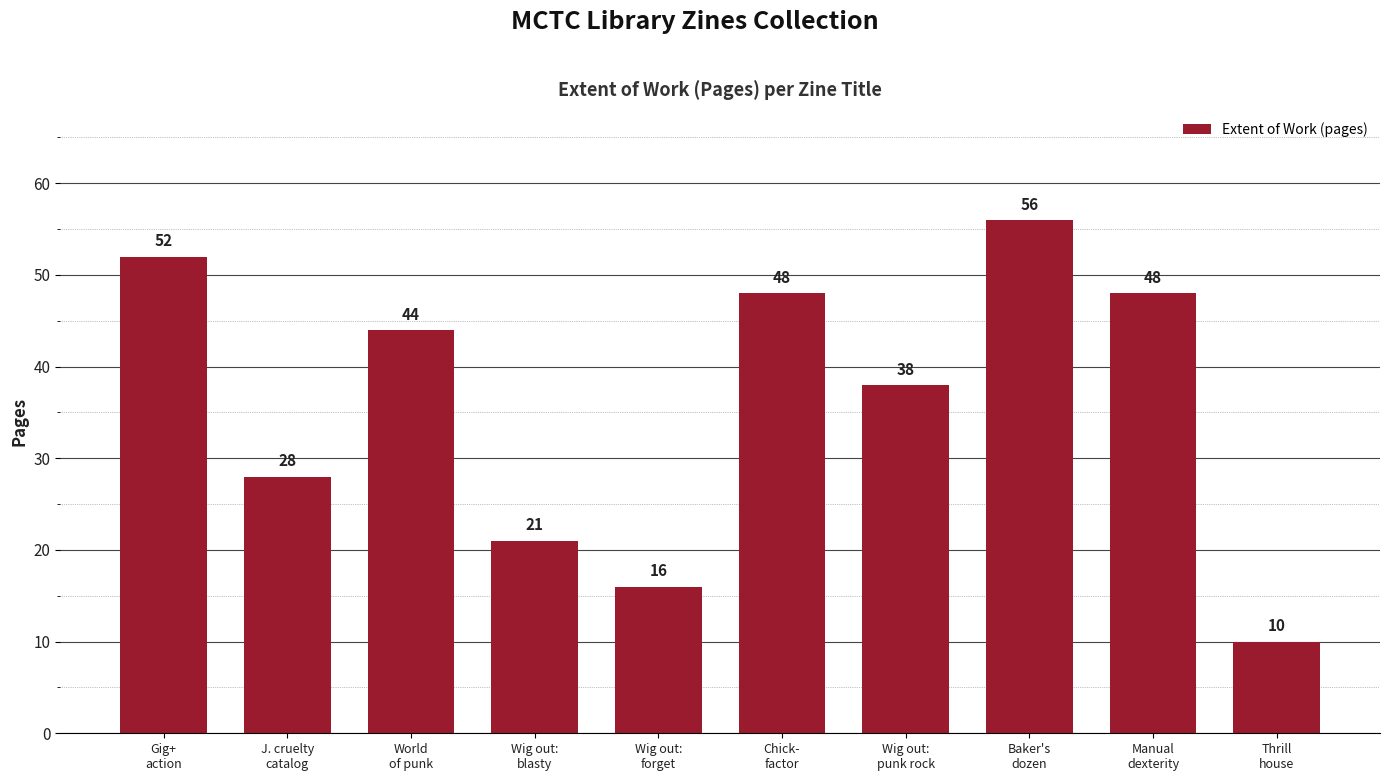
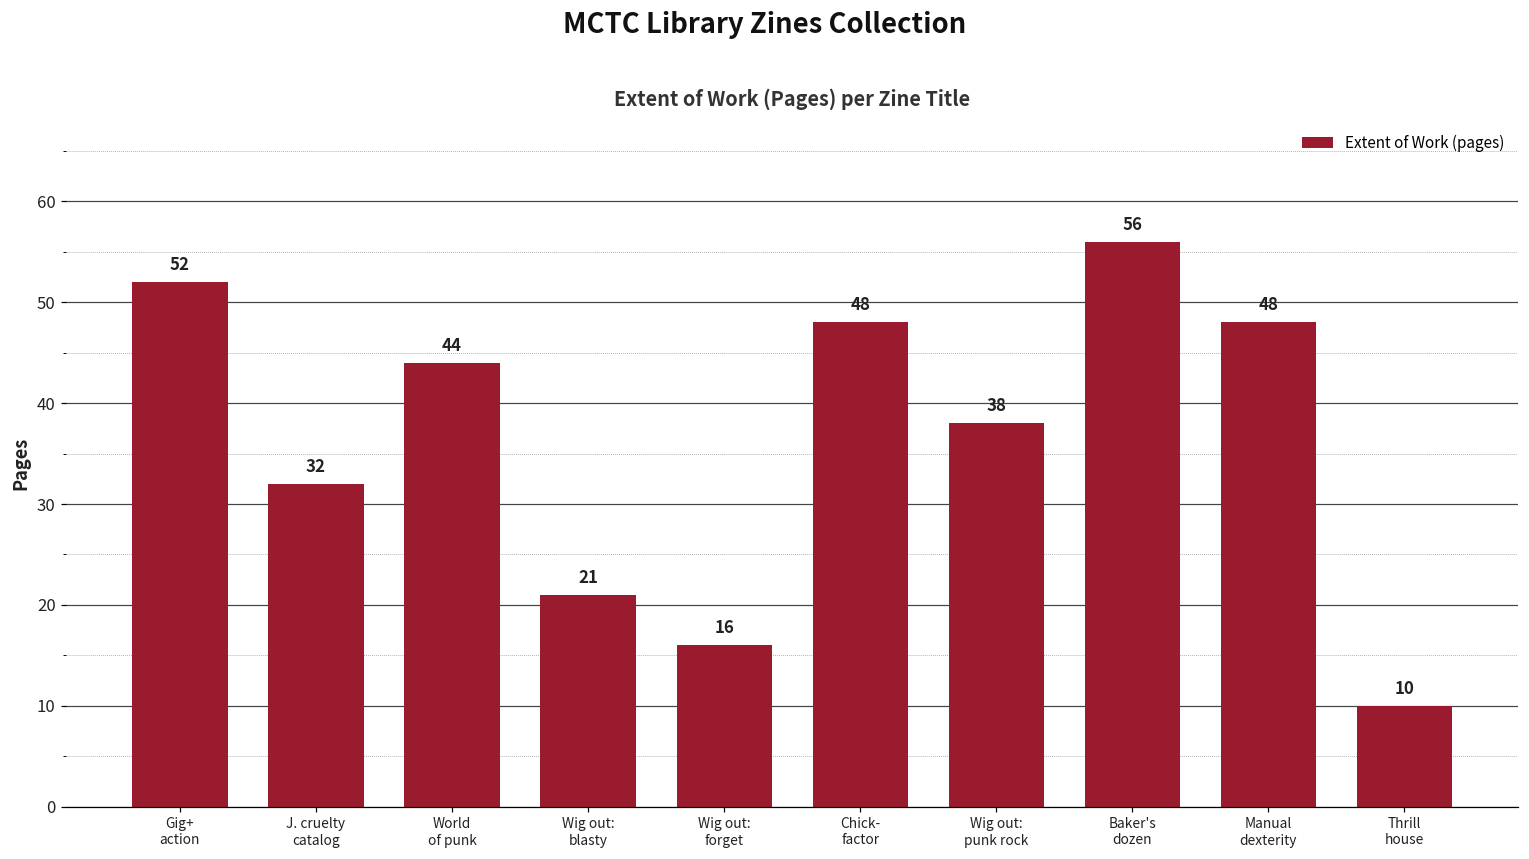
J. cruelty catalog: 28 -> 32
